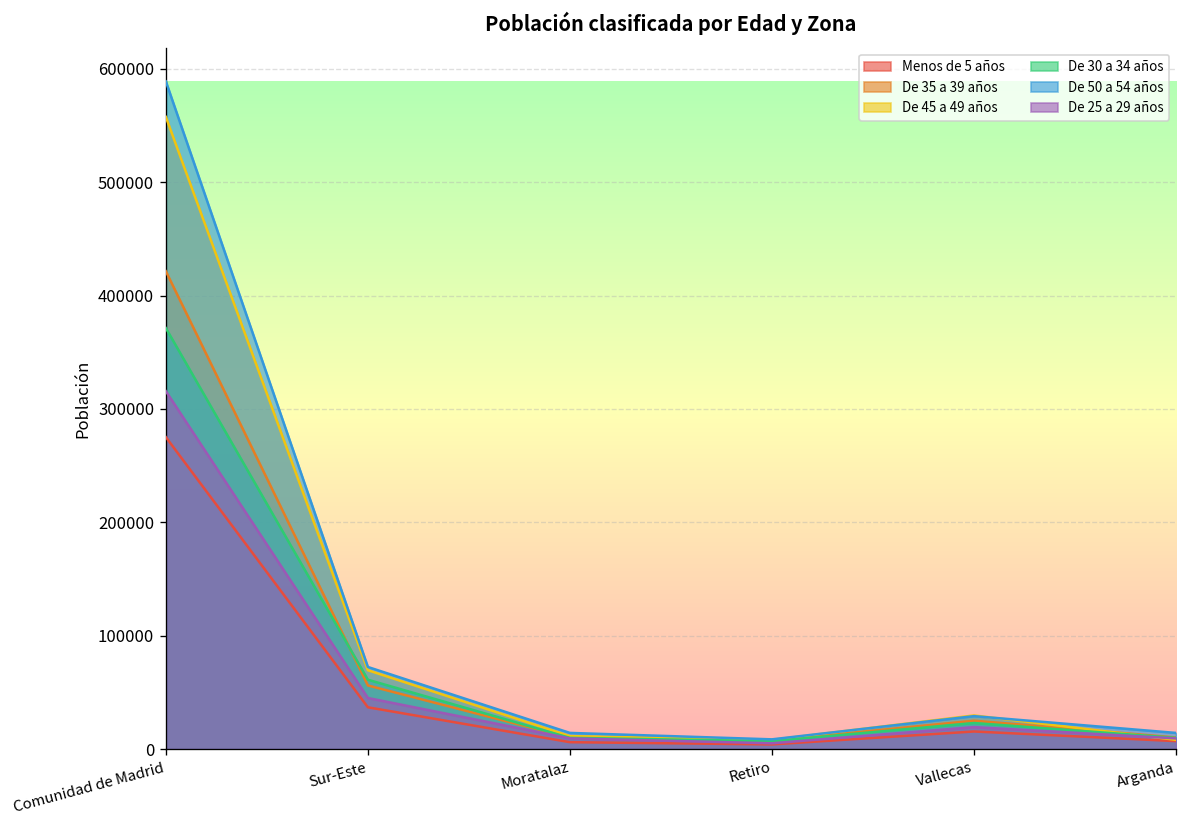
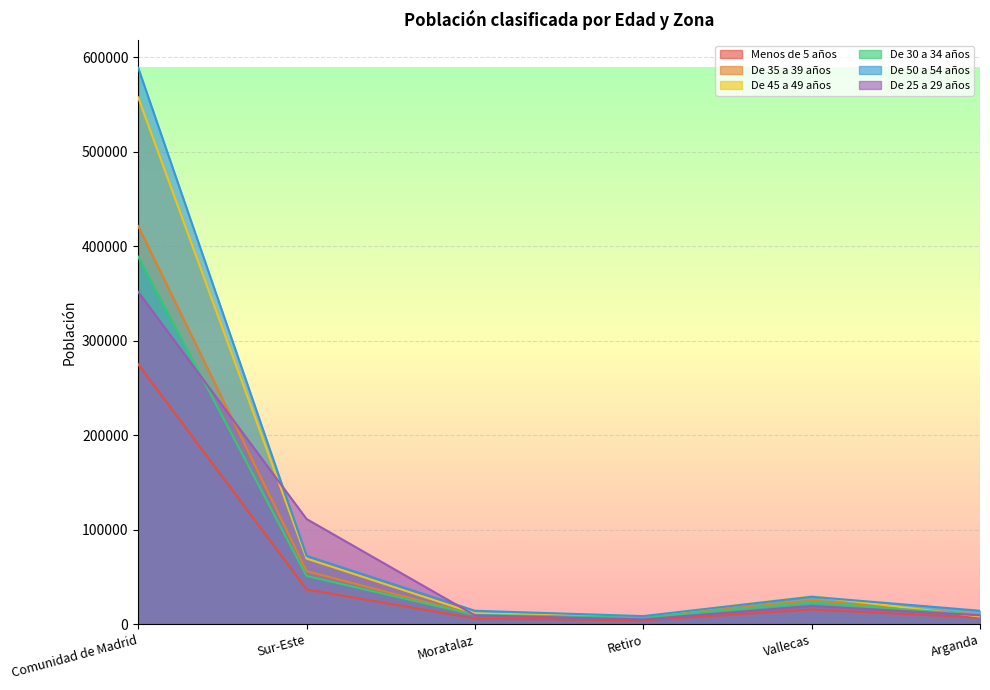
De 30 a 34 años, Comunidad de Madrid: 370000 -> 390000
De 25 a 29 años, Comunidad de Madrid: 320000 -> 350000
De 30 a 34 años, Sur-Este: 60000 -> 50000
De 25 a 29 años, Sur-Este: 50000 -> 110000
